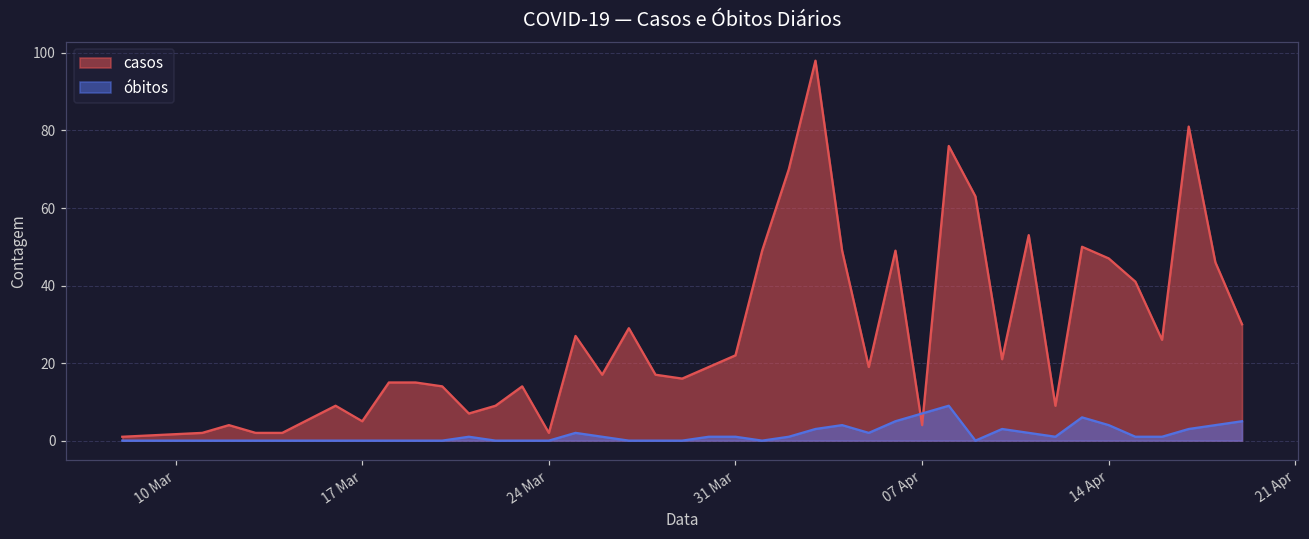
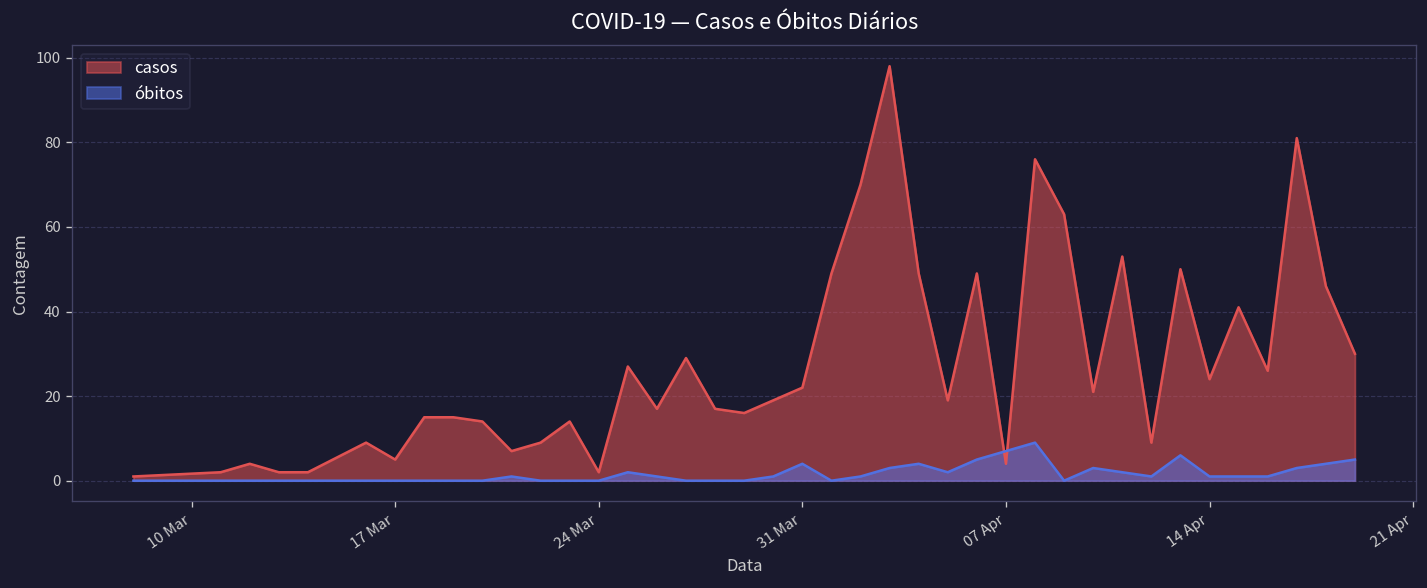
óbitos, 31 Mar: 1 -> 4
casos, 14 Apr: 47 -> 24
óbitos, 14 Apr: 4 -> 1
